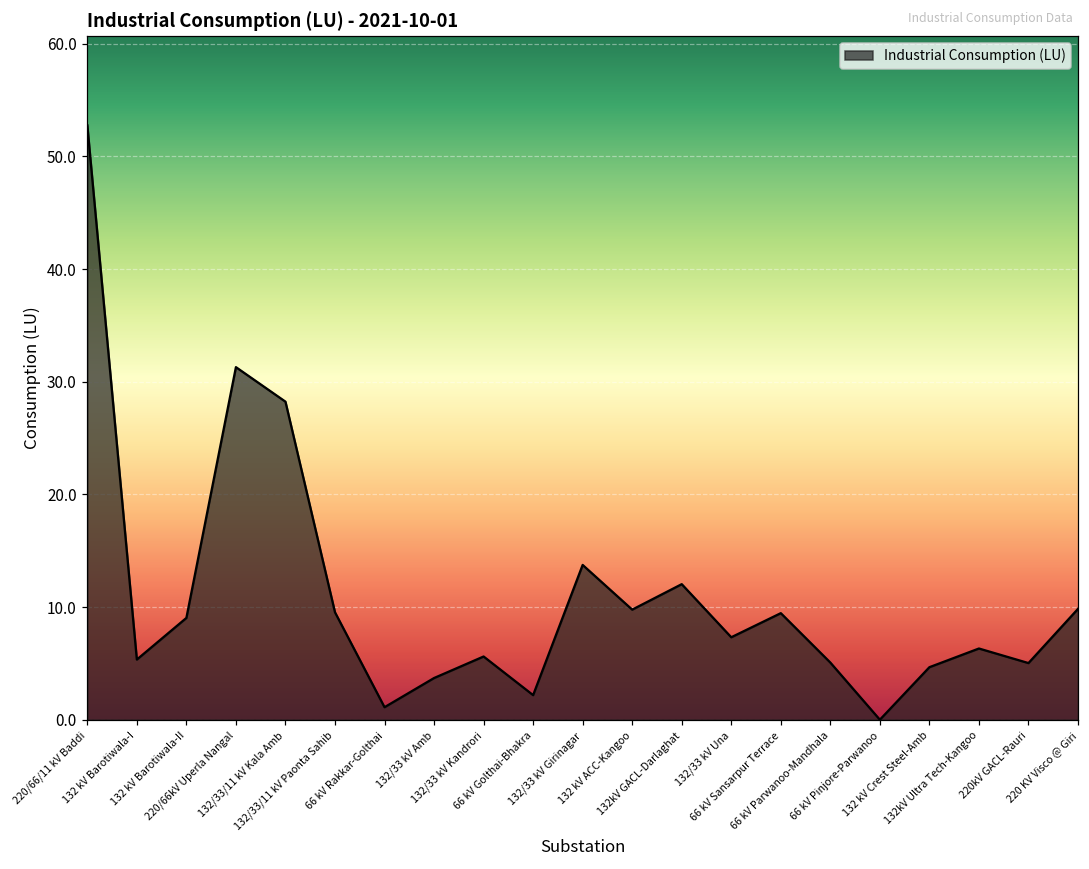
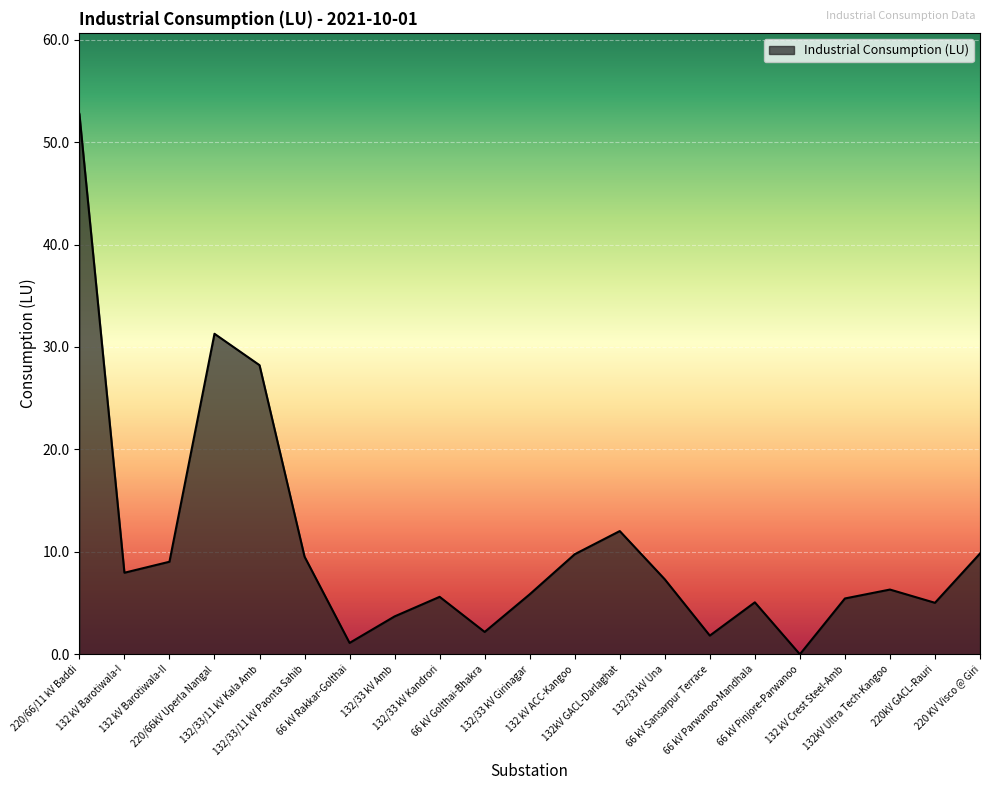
132 kV Barotiwala-I: 5.3 -> 8.0
132/33 kV Girinagar: 13.7 -> 5.9
66 kV Sansarpur Terrace: 9.5 -> 1.8
132 kV Crest Steel-Amb: 4.7 -> 5.5
